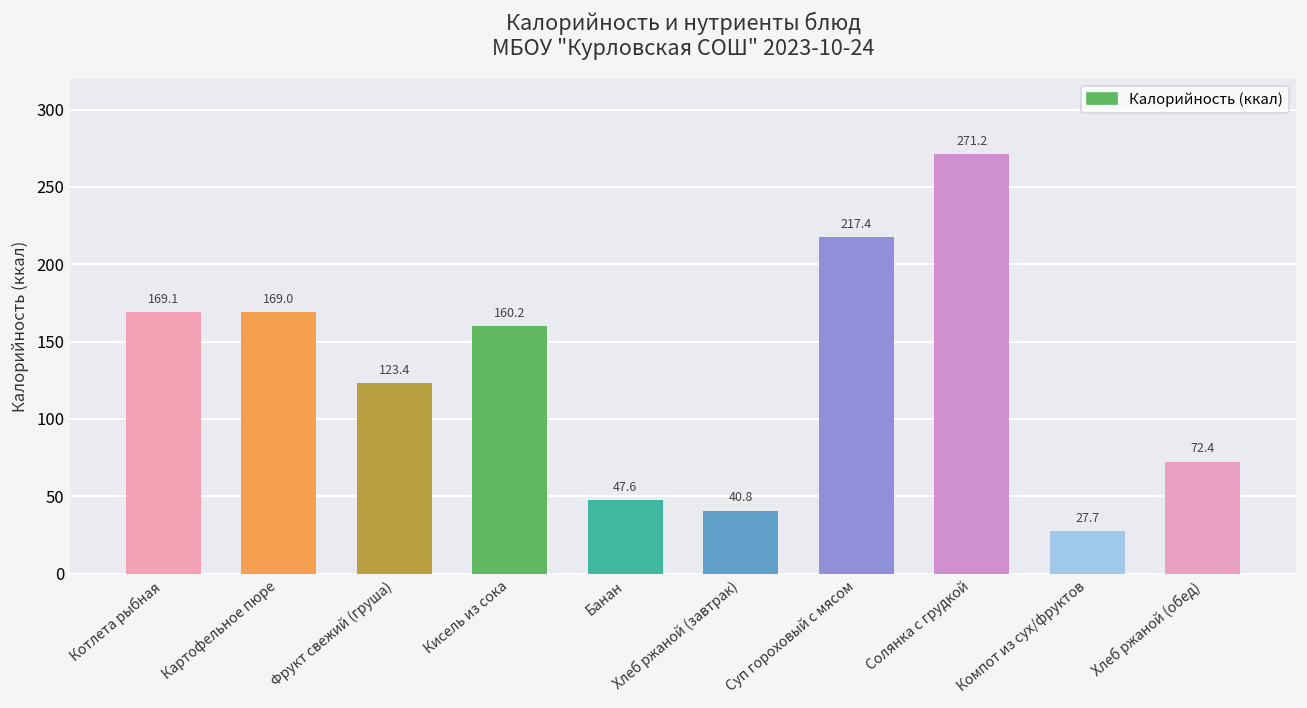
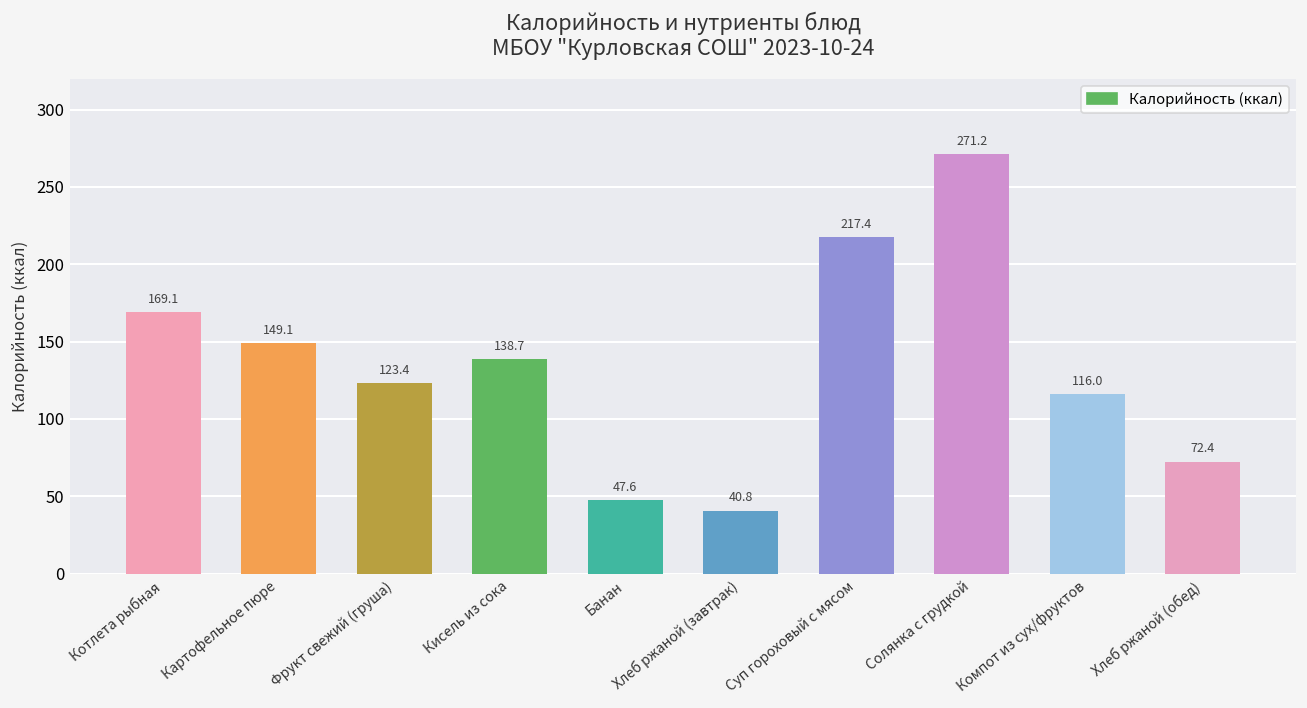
Картофельное пюре: 169.0 -> 149.1
Кисель из сока: 160.2 -> 138.7
Компот из сух/фруктов: 27.7 -> 116.0
